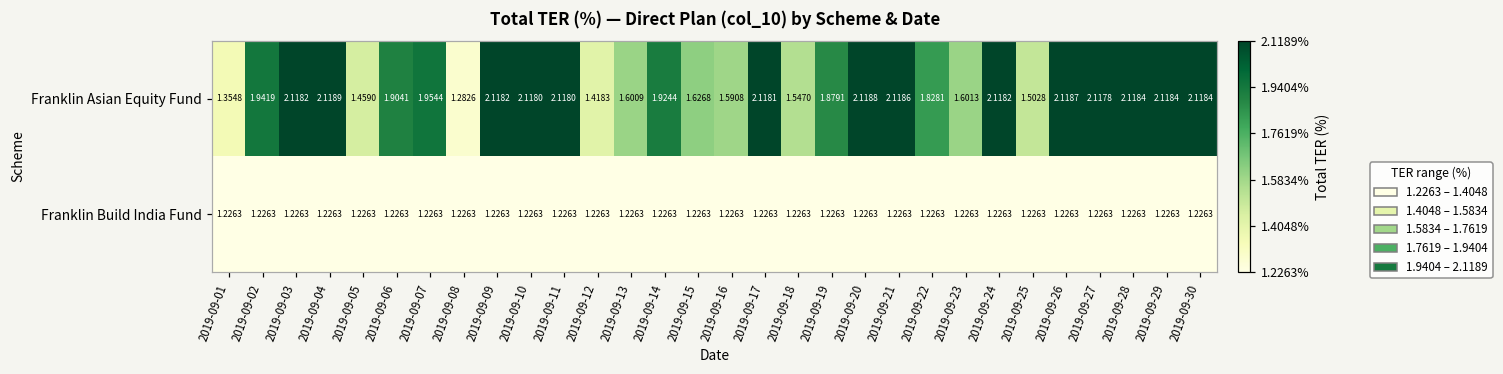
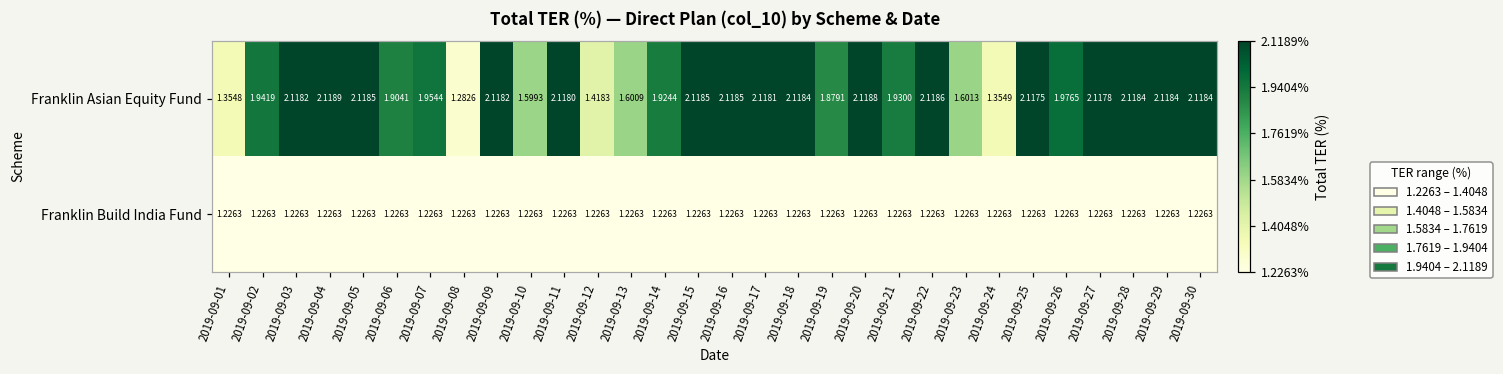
Franklin Asian Equity Fund, 2019-09-05: 1.4590 -> 2.1185
Franklin Asian Equity Fund, 2019-09-10: 2.1180 -> 1.5993
Franklin Asian Equity Fund, 2019-09-15: 1.6268 -> 2.1185
Franklin Asian Equity Fund, 2019-09-16: 1.5908 -> 2.1185
Franklin Asian Equity Fund, 2019-09-18: 1.5470 -> 2.1184
Franklin Asian Equity Fund, 2019-09-21: 2.1186 -> 1.9300
Franklin Asian Equity Fund, 2019-09-22: 1.8281 -> 2.1186
Franklin Asian Equity Fund, 2019-09-24: 2.1182 -> 1.3549
Franklin Asian Equity Fund, 2019-09-25: 1.5028 -> 2.1175
Franklin Asian Equity Fund, 2019-09-26: 2.1187 -> 1.9765
